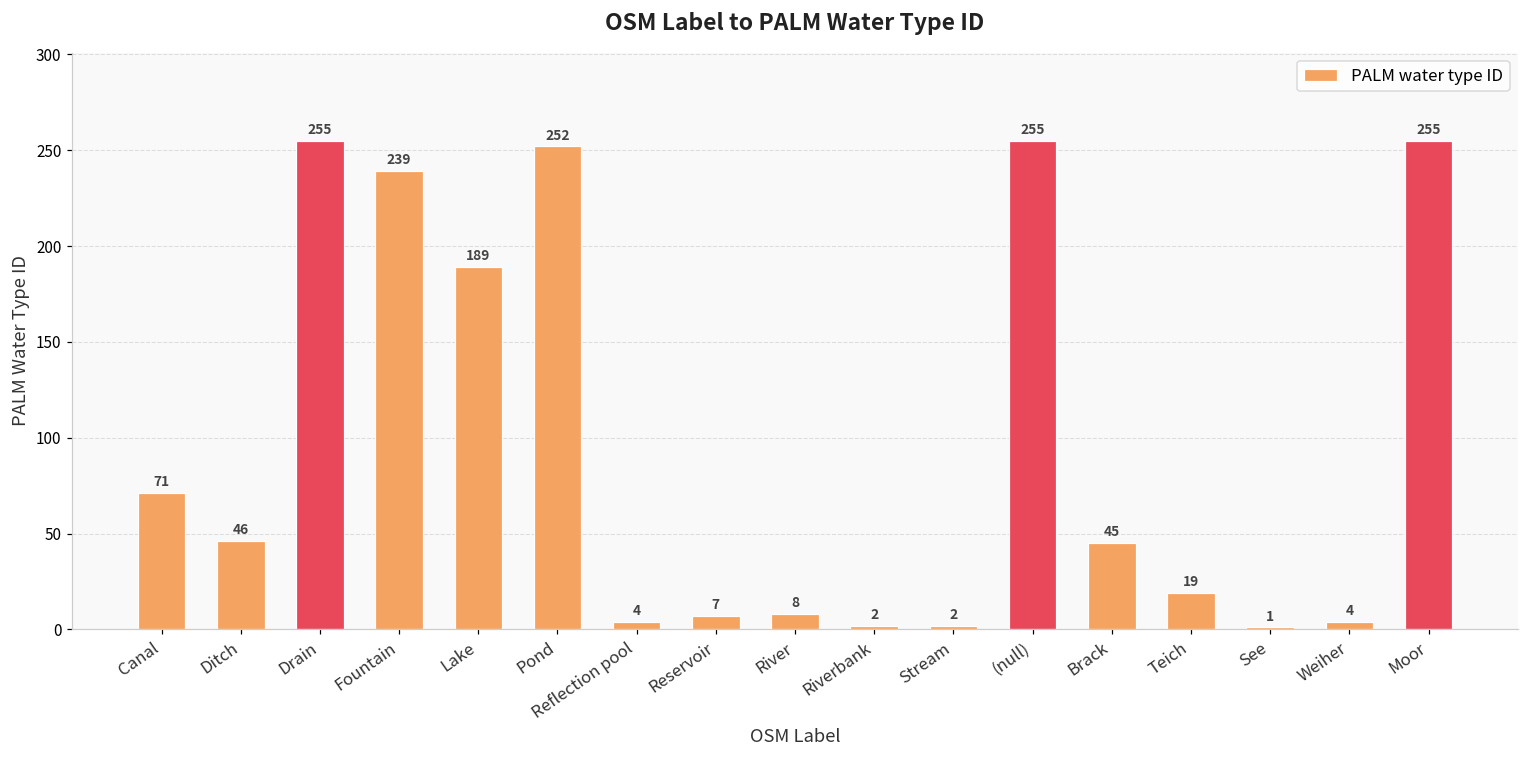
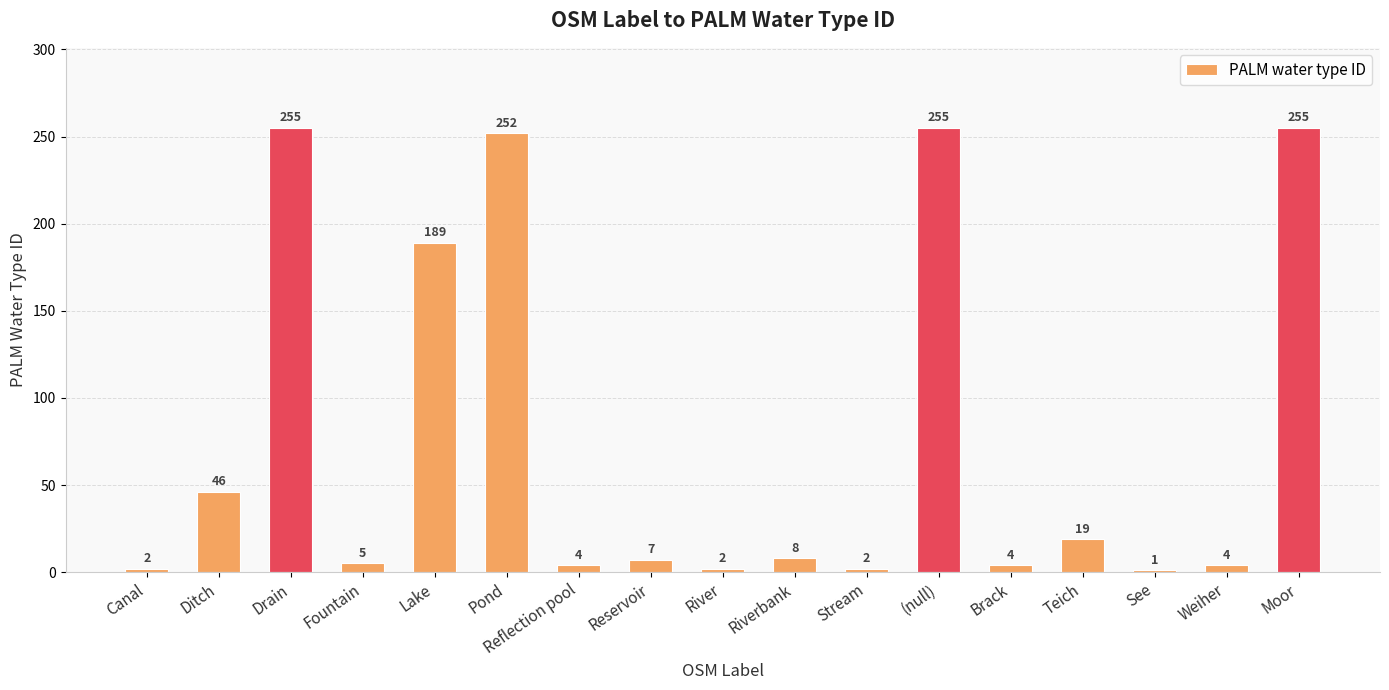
Canal: 71 -> 2
Fountain: 239 -> 5
River: 8 -> 2
Riverbank: 2 -> 8
Brack: 45 -> 4
